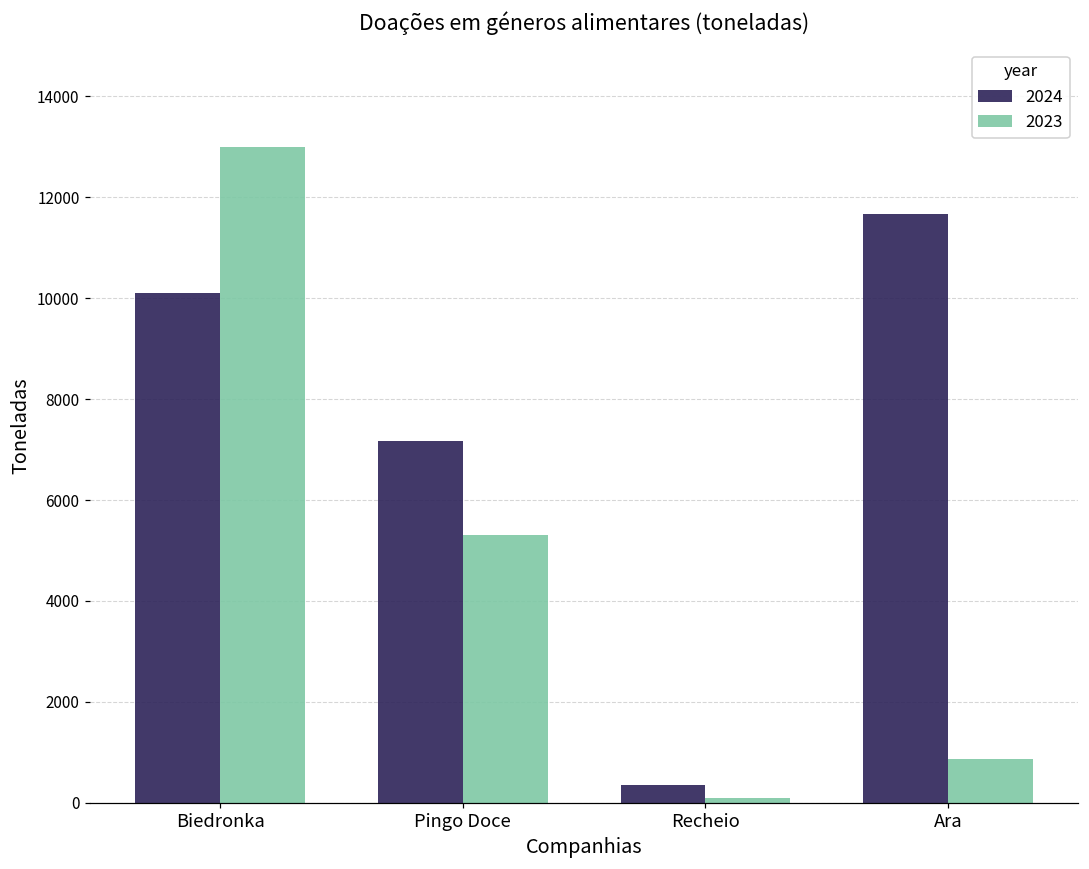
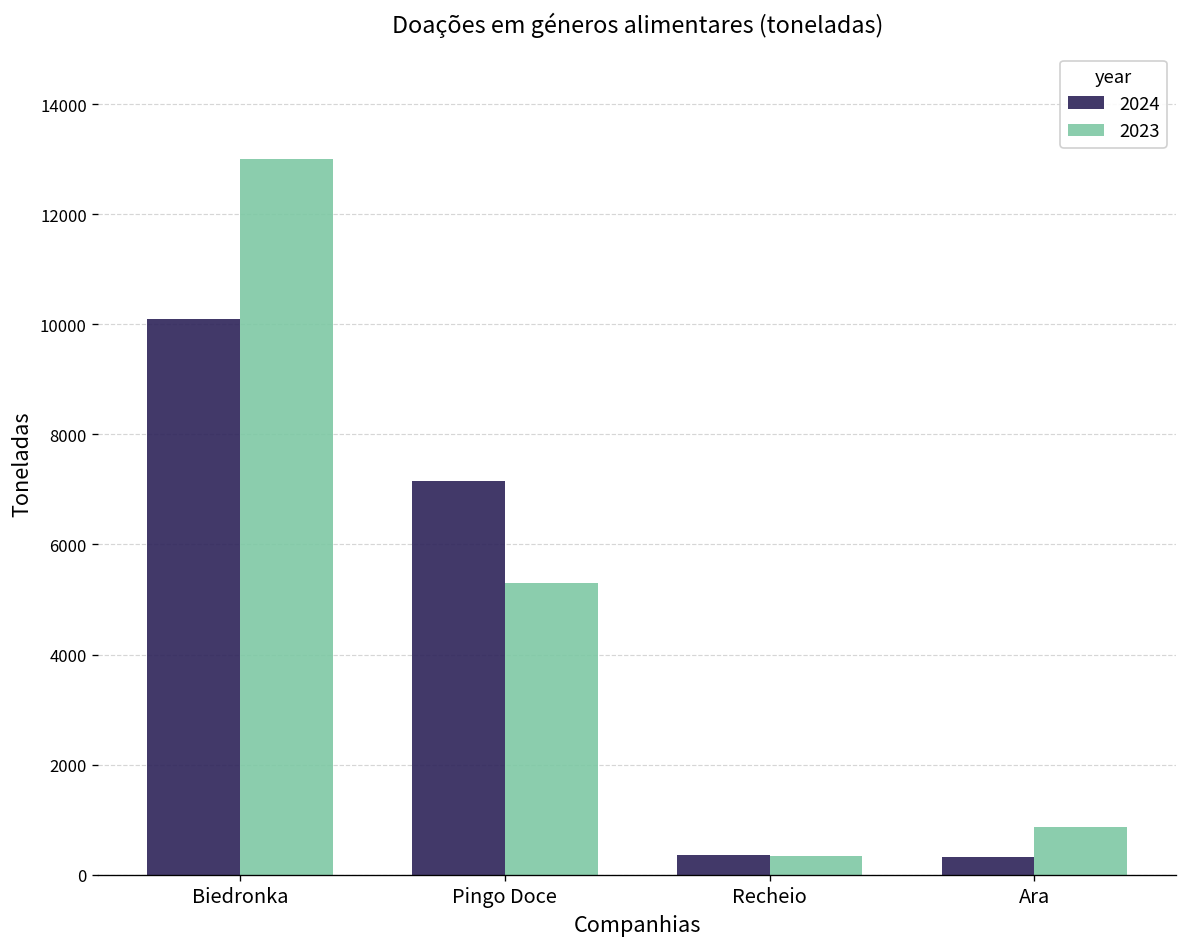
2023, Recheio: 100 -> 300
2024, Ara: 11700 -> 300
